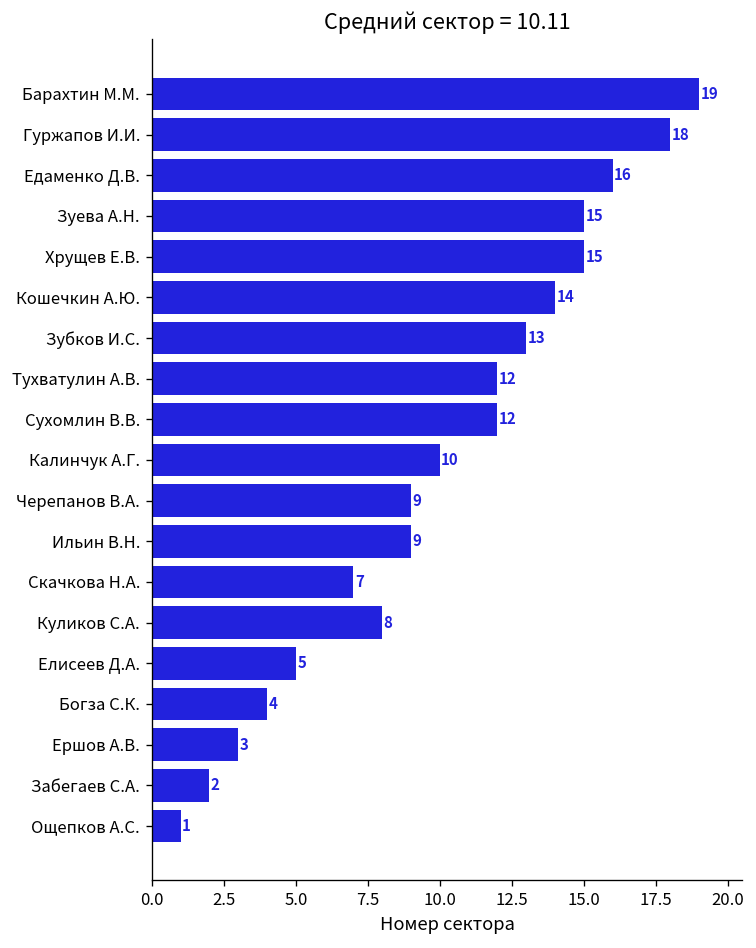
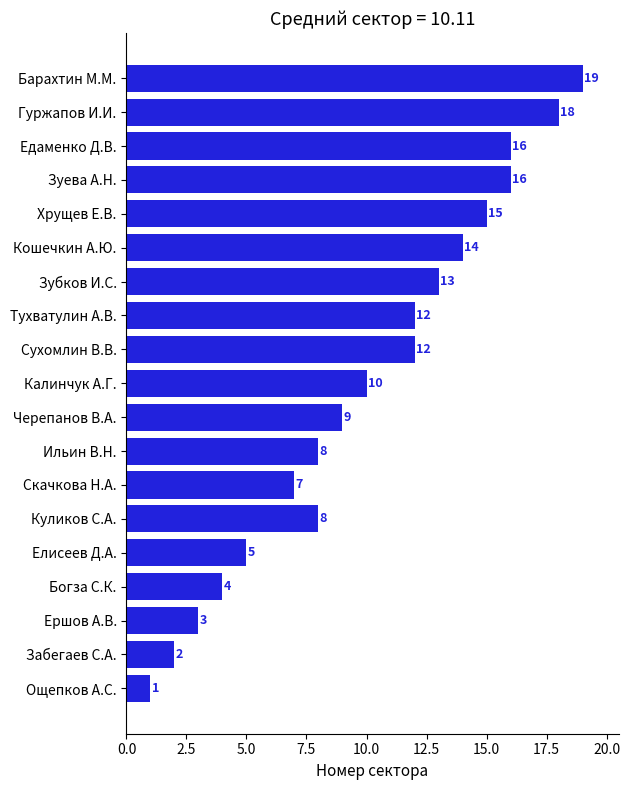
Зуева А.Н.: 15 -> 16
Ильин В.Н.: 9 -> 8
